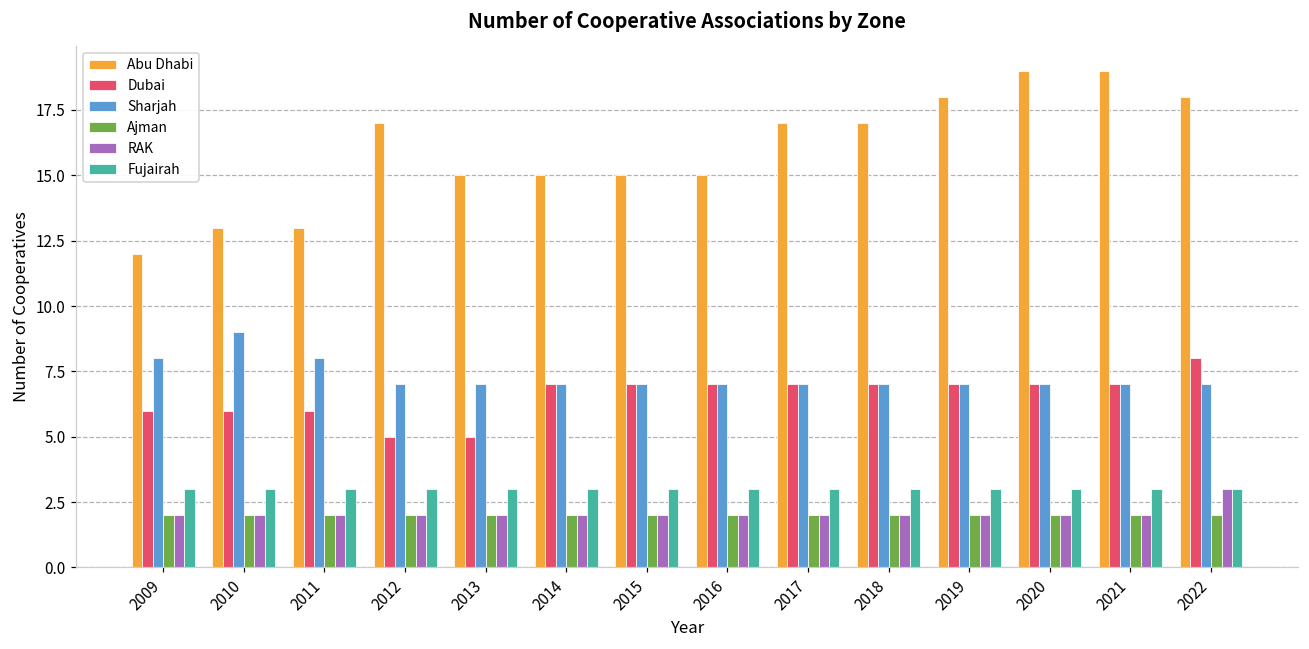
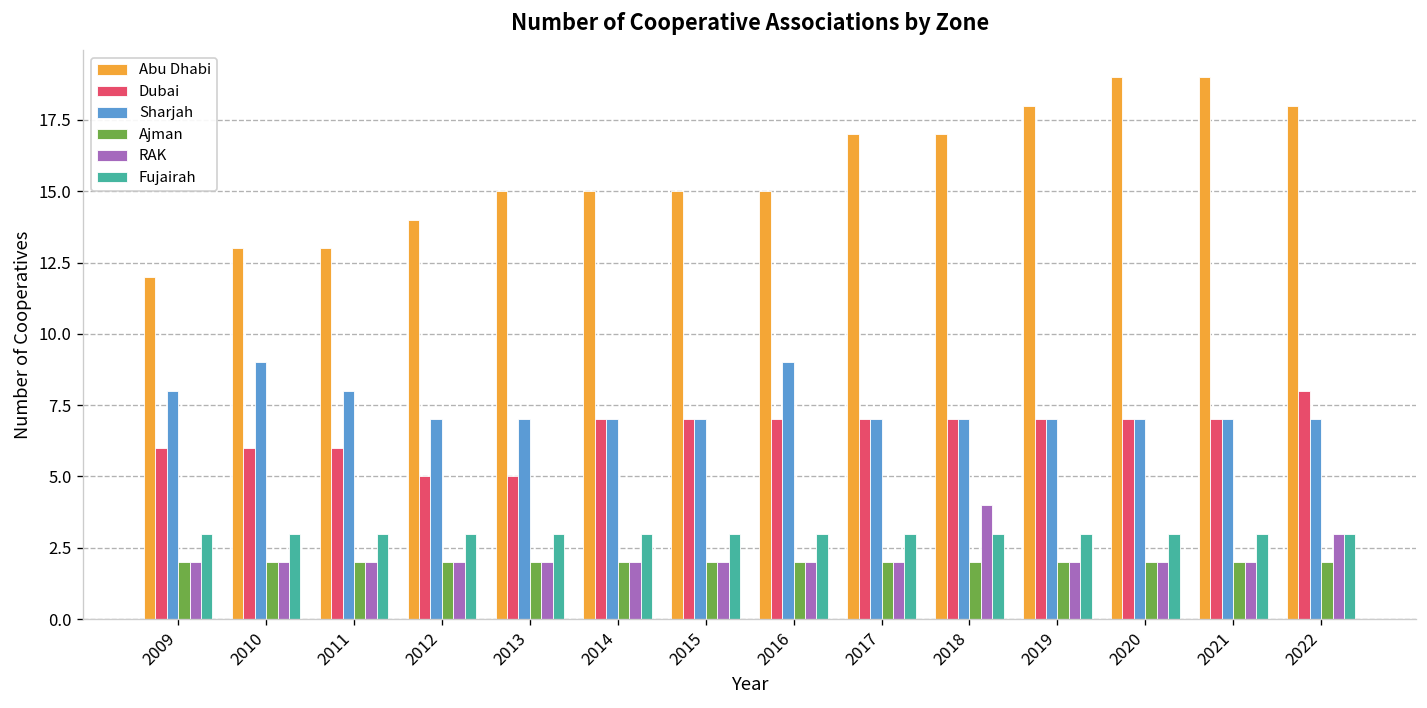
Abu Dhabi, 2012: 17 -> 14
Sharjah, 2016: 7 -> 9
RAK, 2018: 2 -> 4
